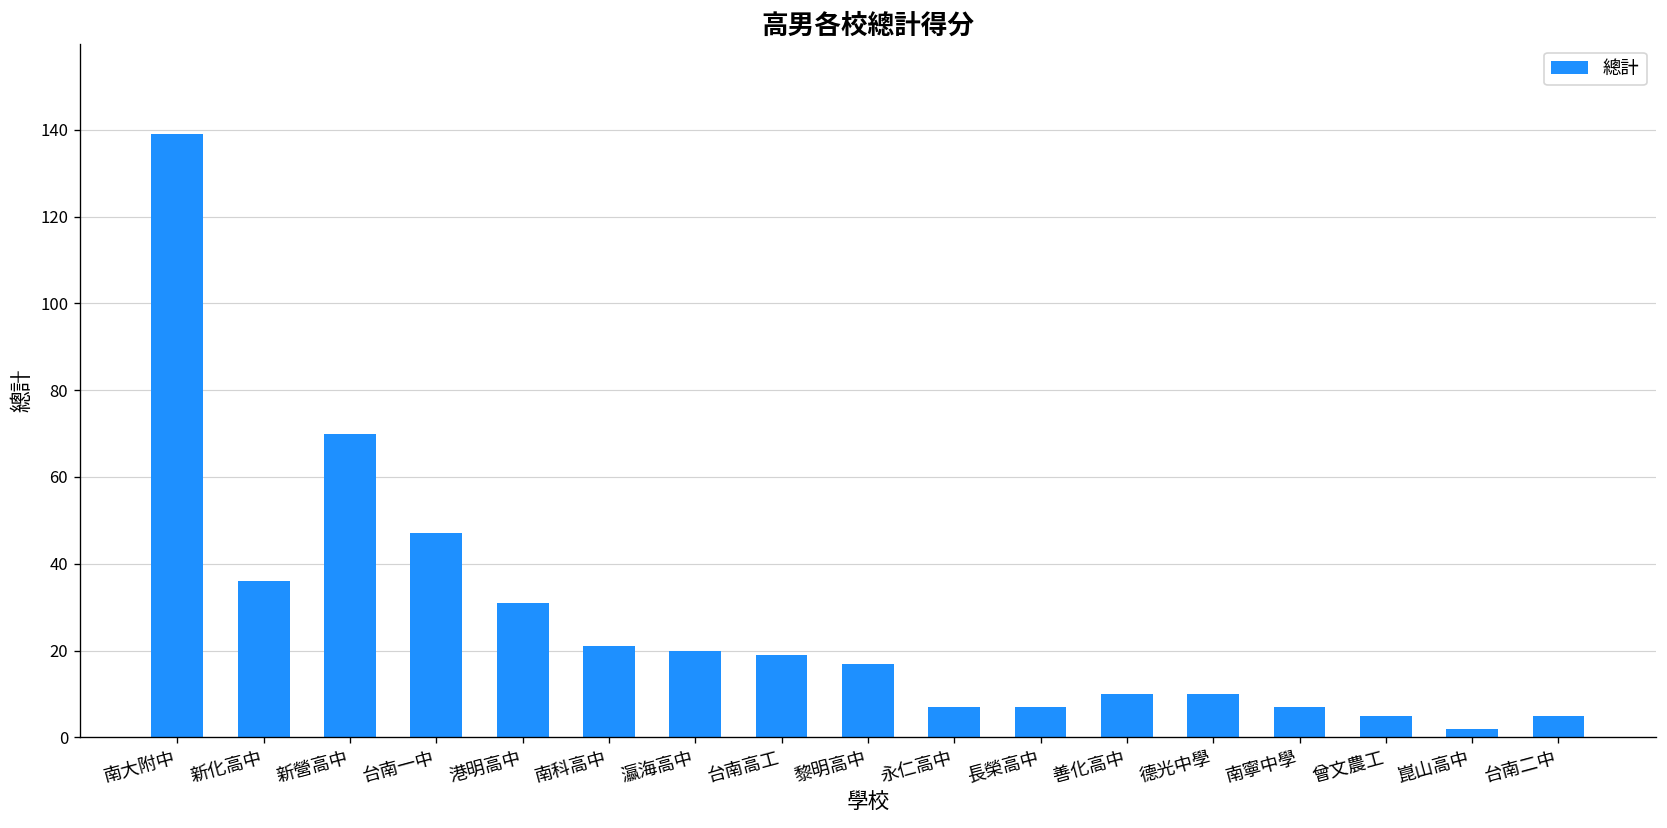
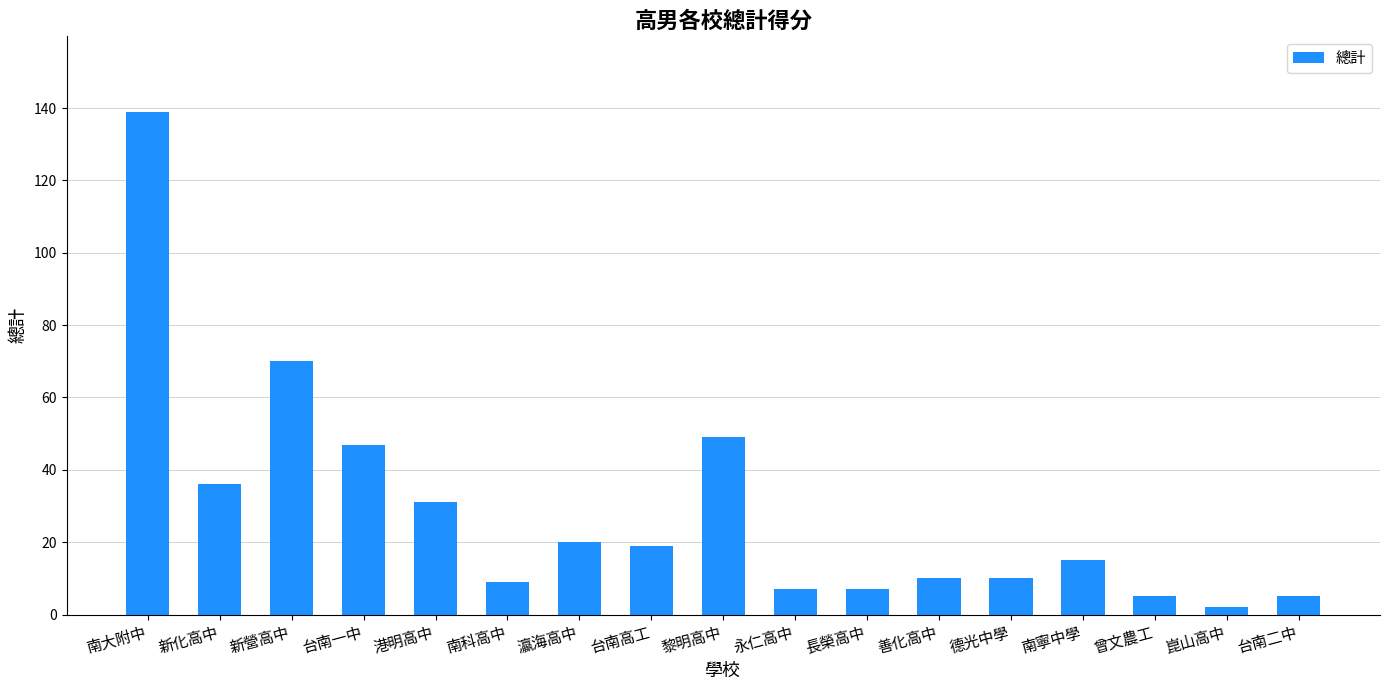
南科高中: 21 -> 9
黎明高中: 17 -> 49
南寧中學: 7 -> 15
